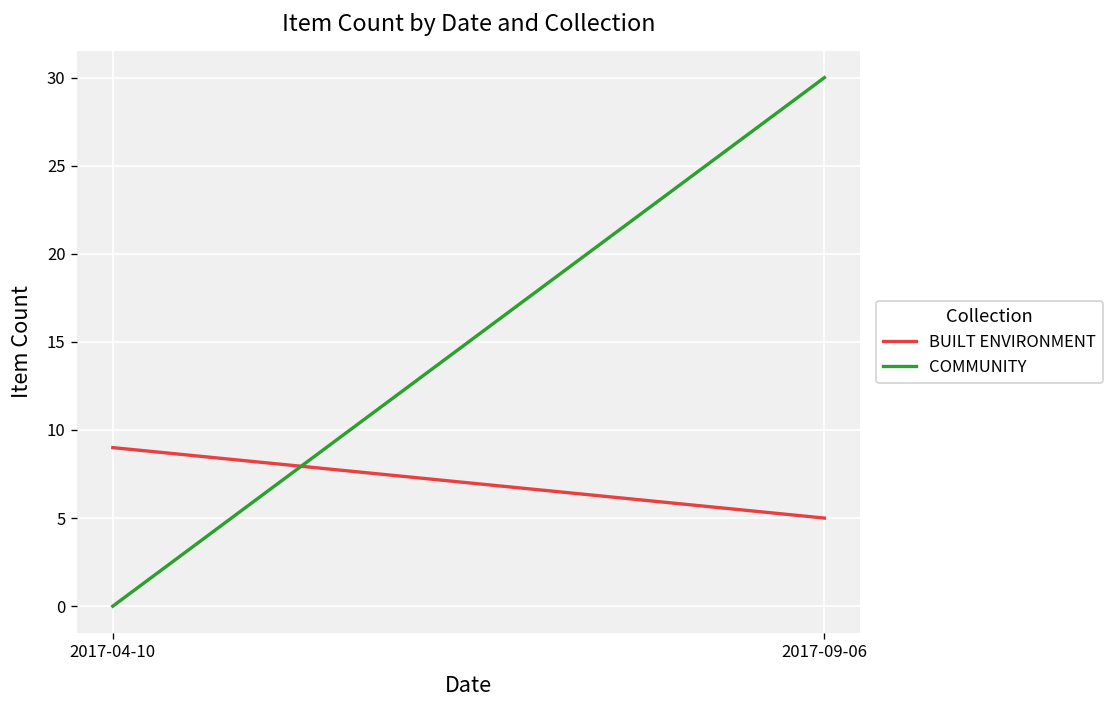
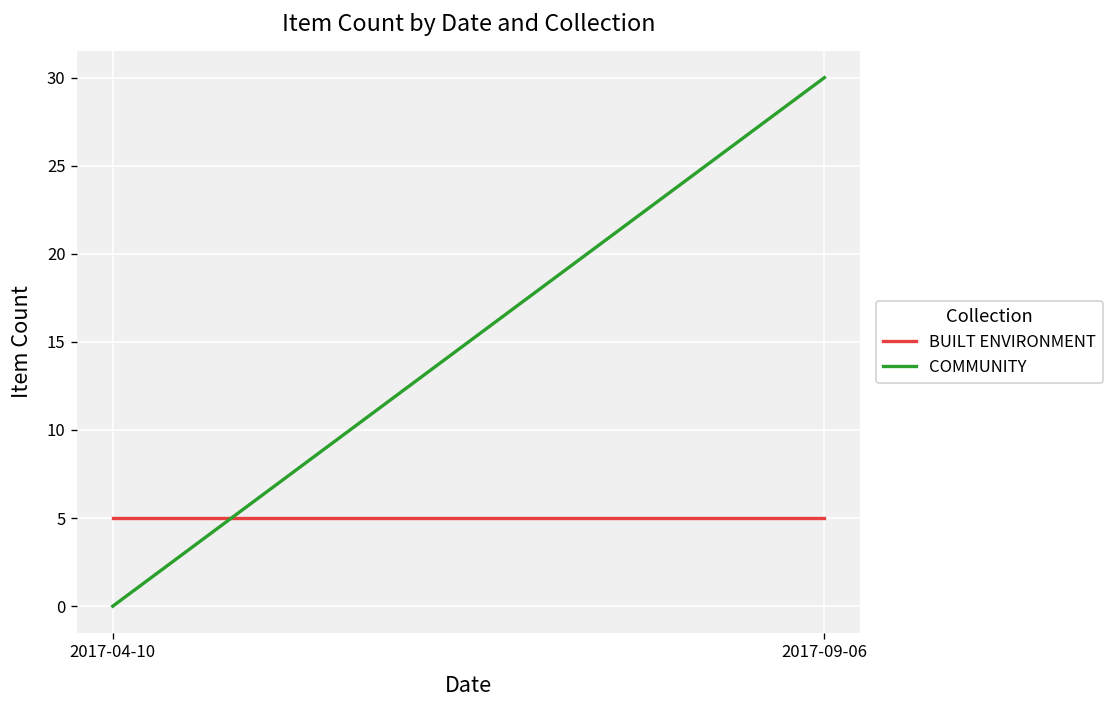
BUILT ENVIRONMENT, 2017-04-10: 9 -> 5
